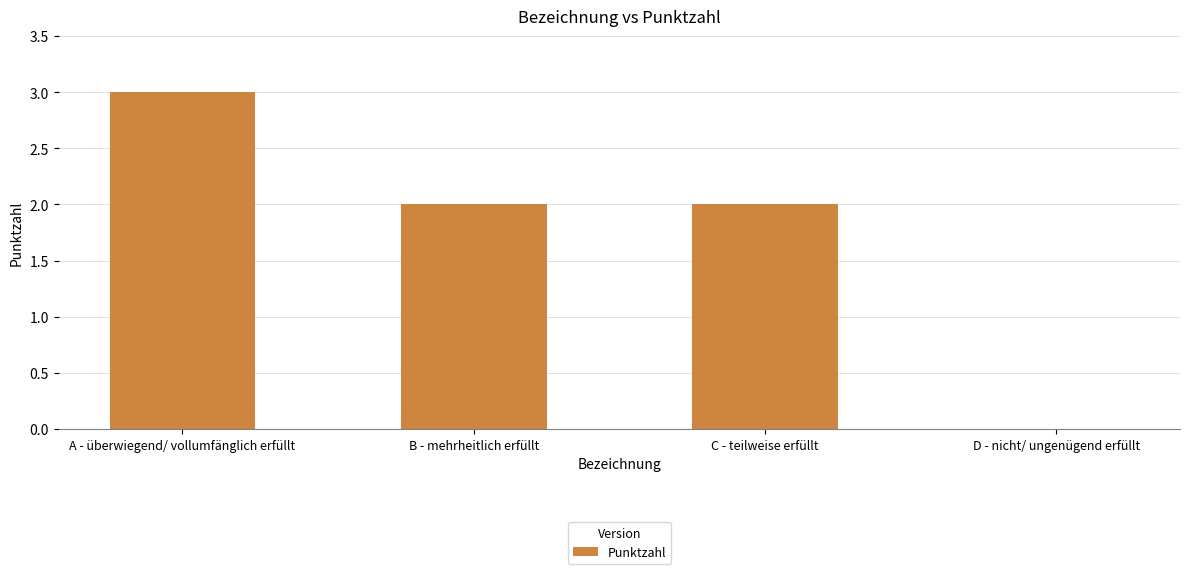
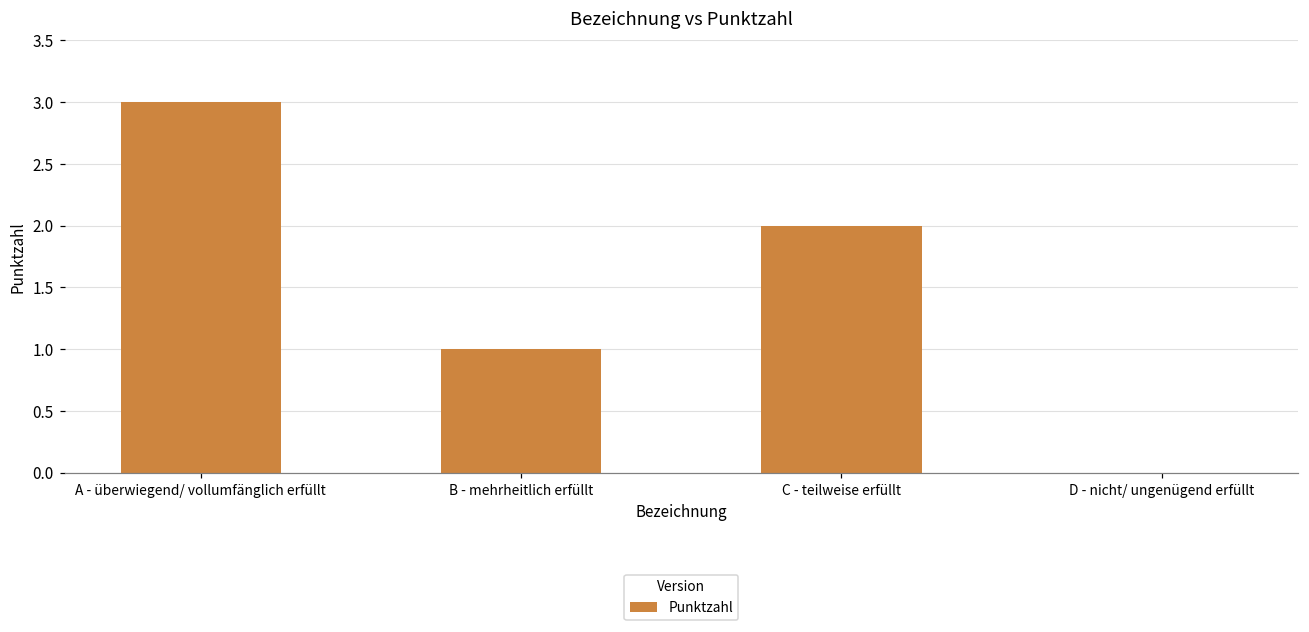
B - mehrheitlich erfüllt: 2 -> 1
